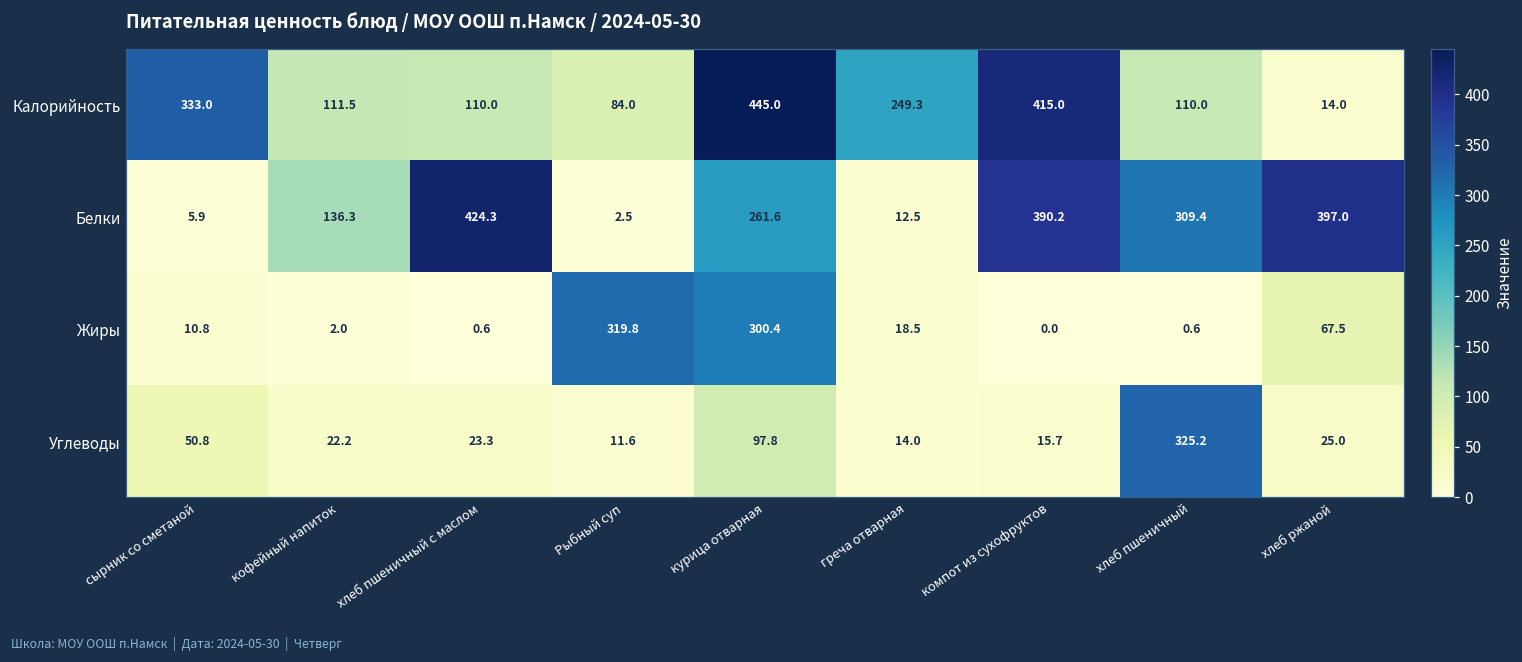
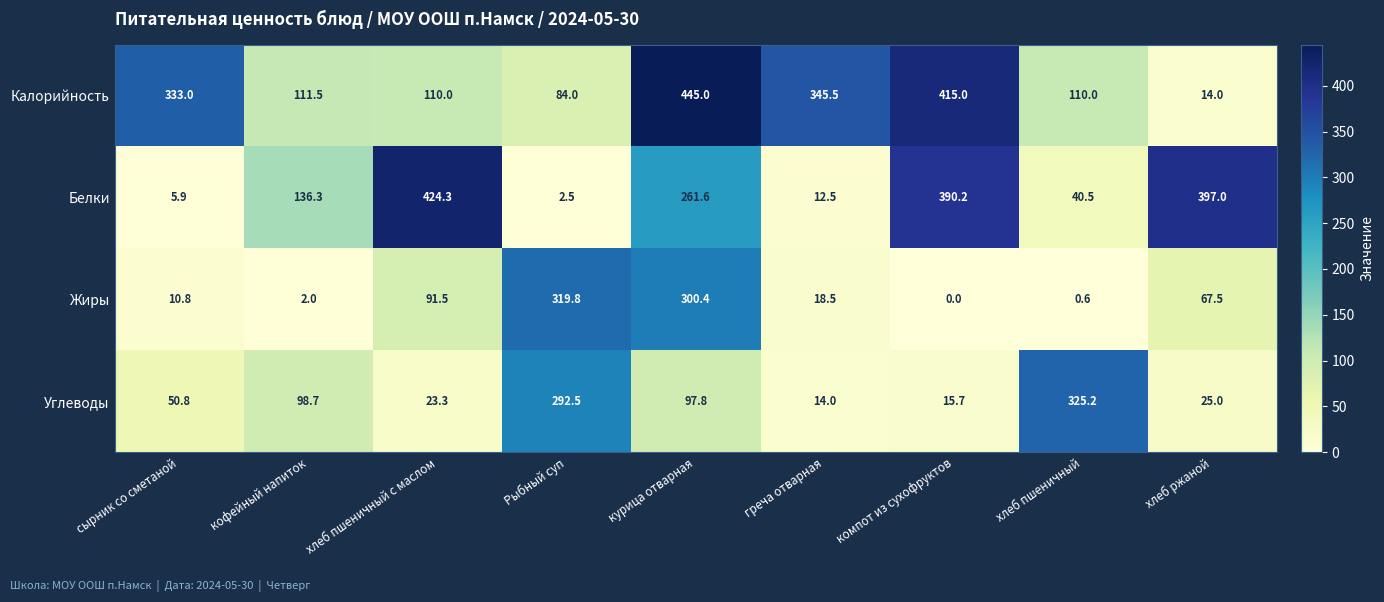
Калорийность, греча отварная: 249.3 -> 345.5
Белки, хлеб пшеничный: 309.4 -> 40.5
Жиры, хлеб пшеничный с маслом: 0.6 -> 91.5
Углеводы, кофейный напиток: 22.2 -> 98.7
Углеводы, Рыбный суп: 11.6 -> 292.5
